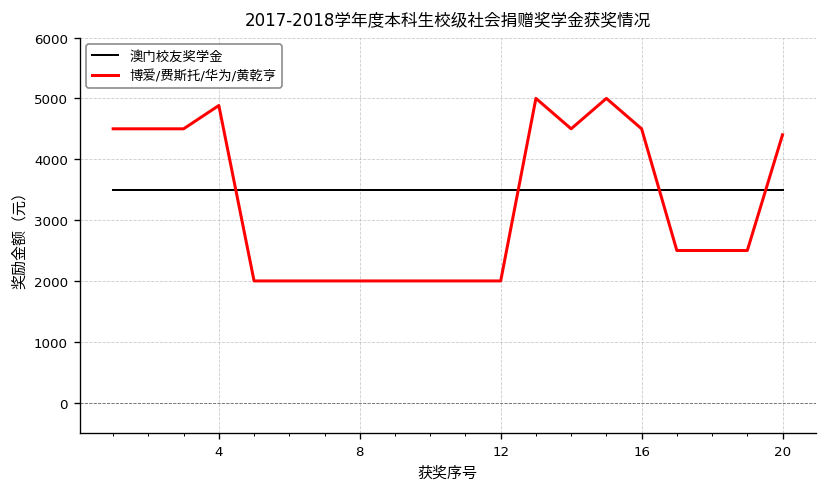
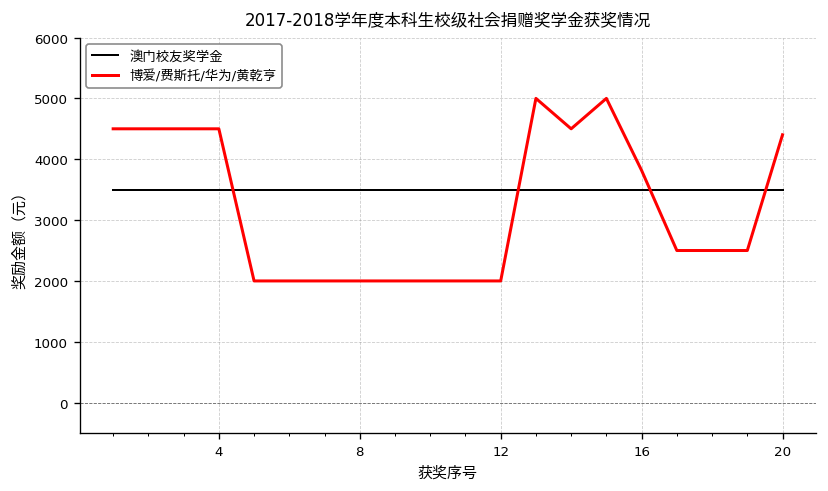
博爱/费斯托/华为/黄乾亨, 4: 4900 -> 4500
博爱/费斯托/华为/黄乾亨, 16: 4500 -> 3800
